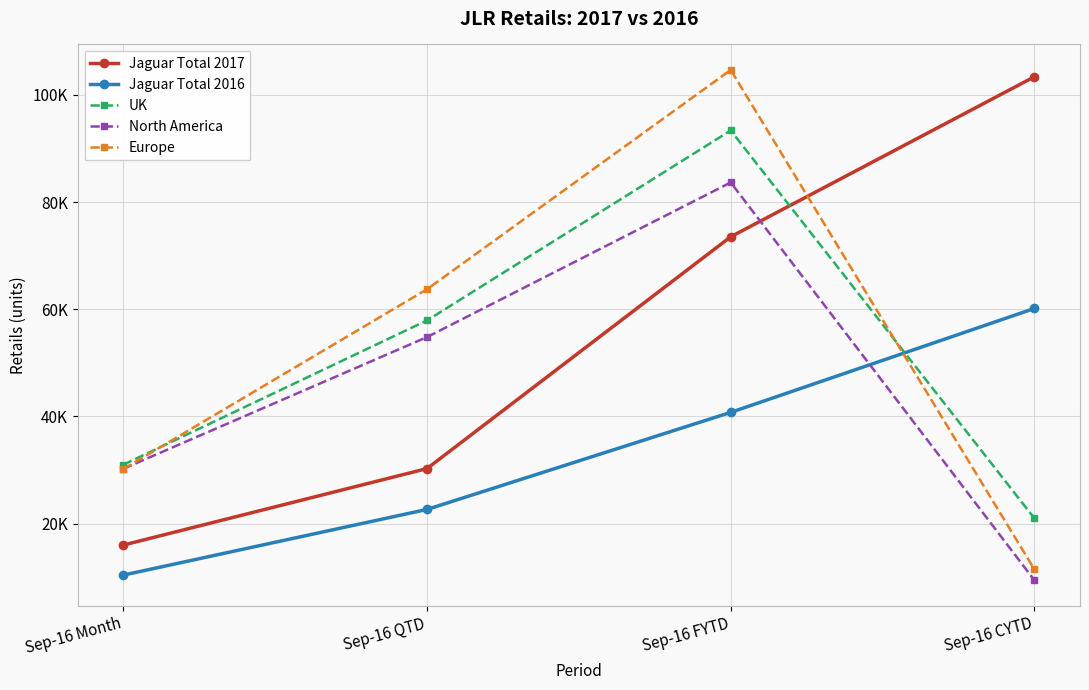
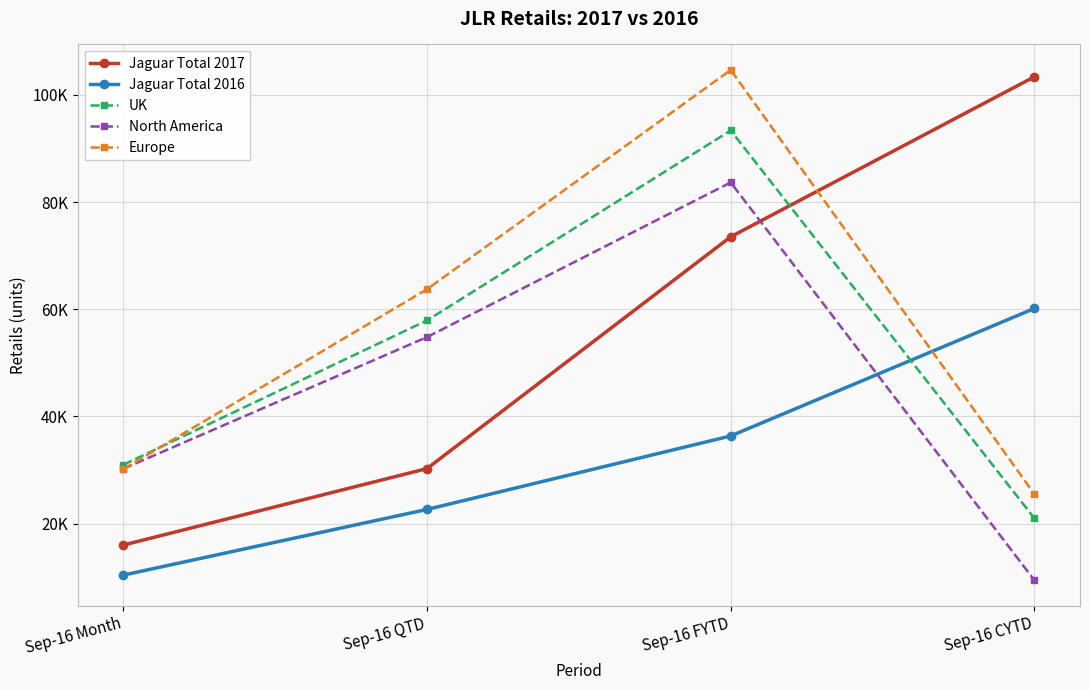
Jaguar Total 2016, Sep-16 FYTD: 41000 -> 36000
Europe, Sep-16 CYTD: 11000 -> 26000
